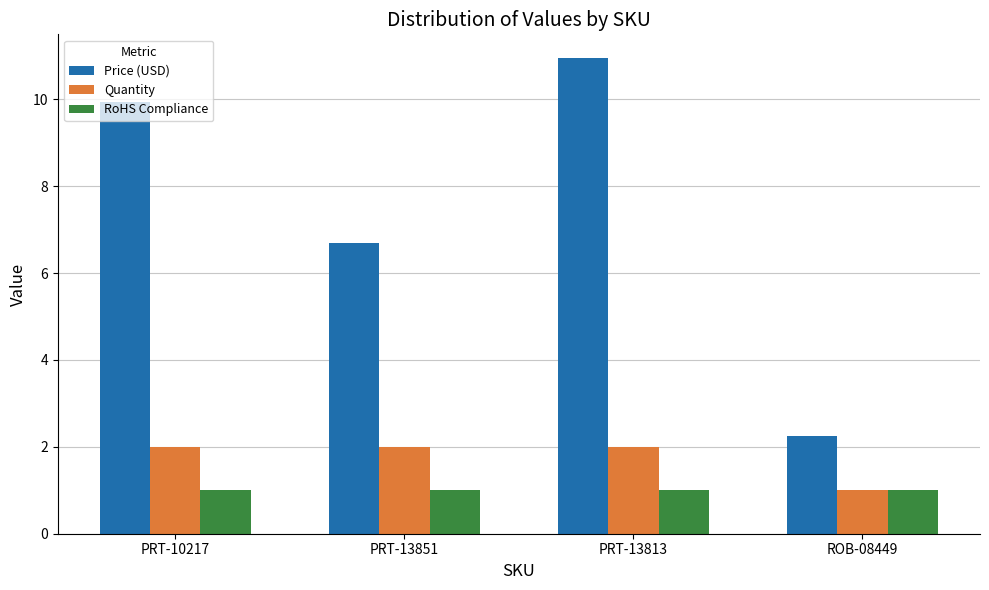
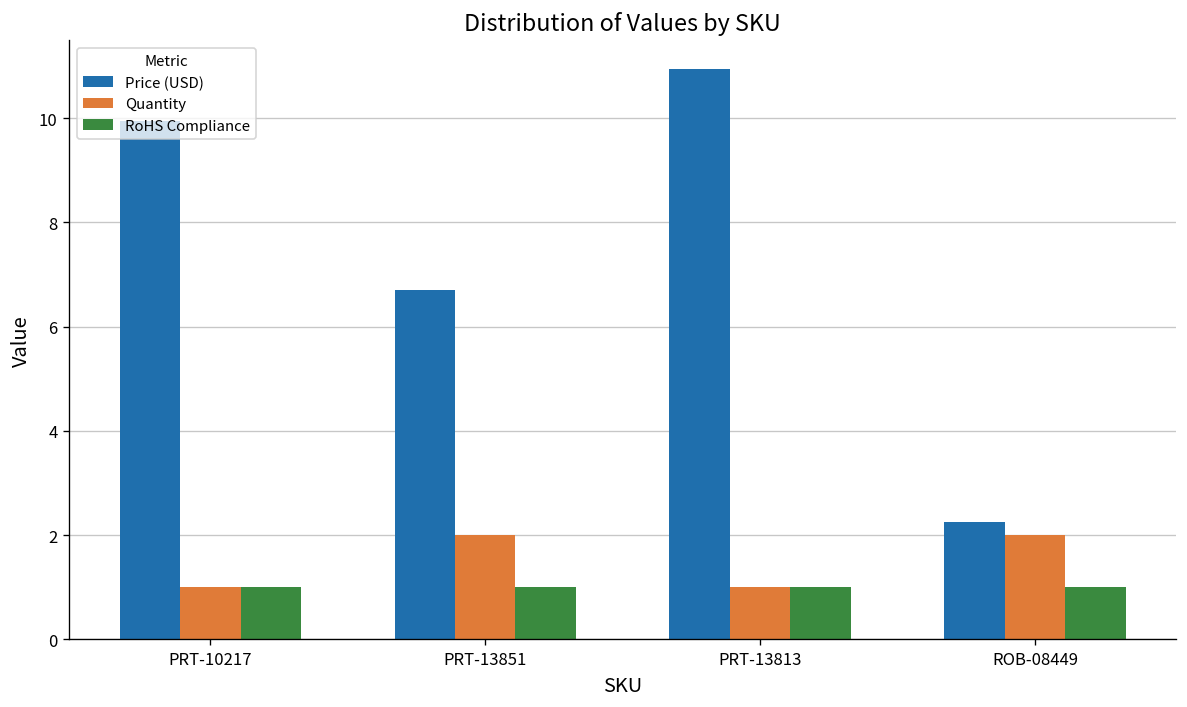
Quantity, PRT-10217: 2 -> 1
Quantity, PRT-13813: 2 -> 1
Quantity, ROB-08449: 1 -> 2
